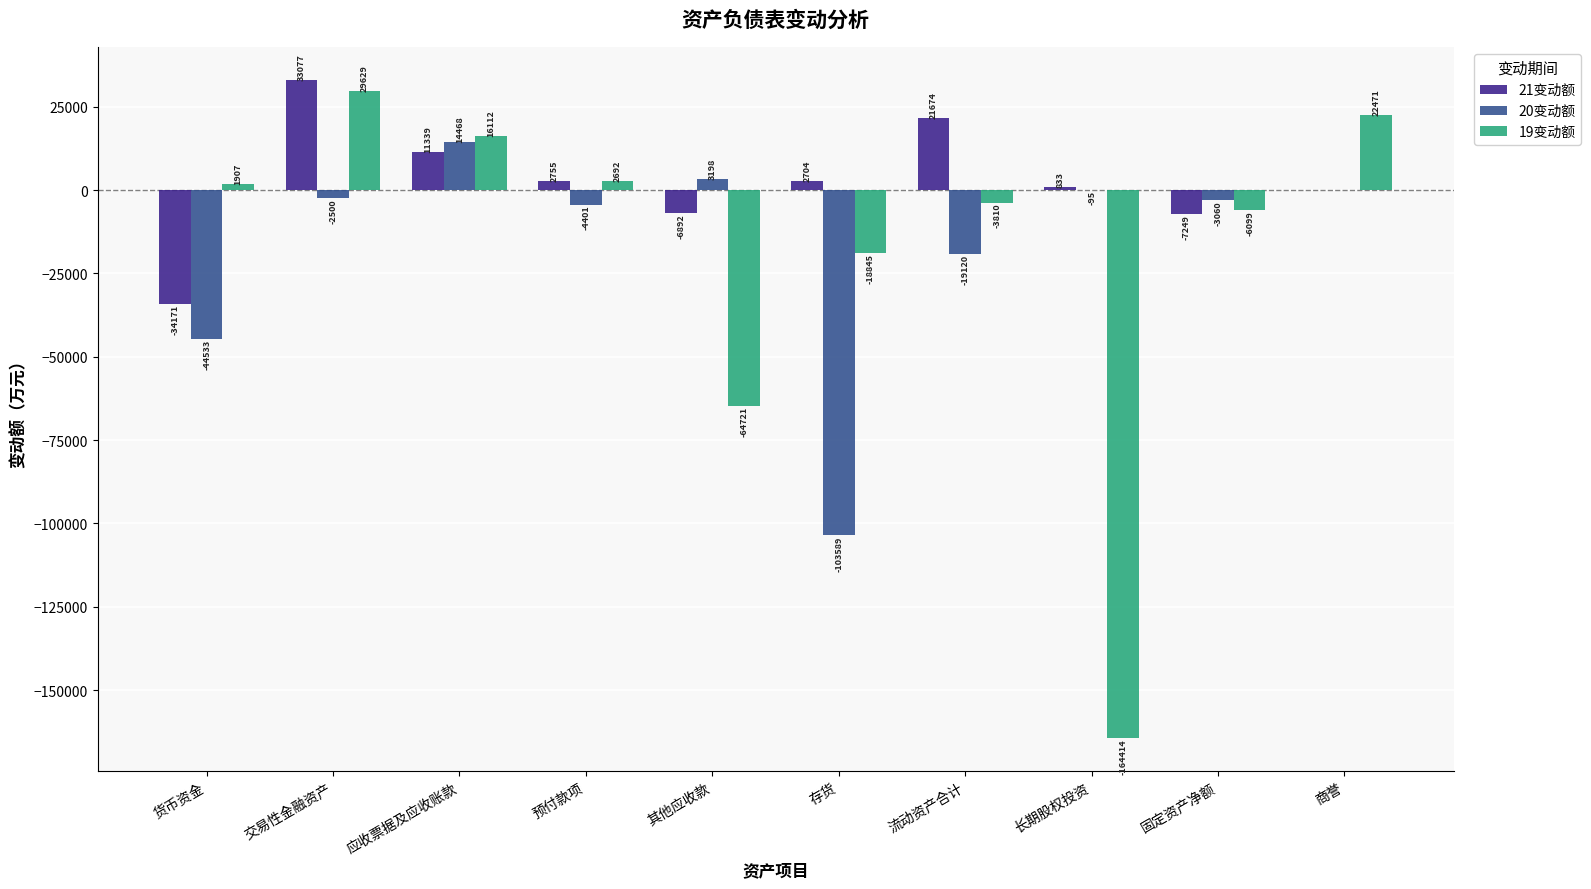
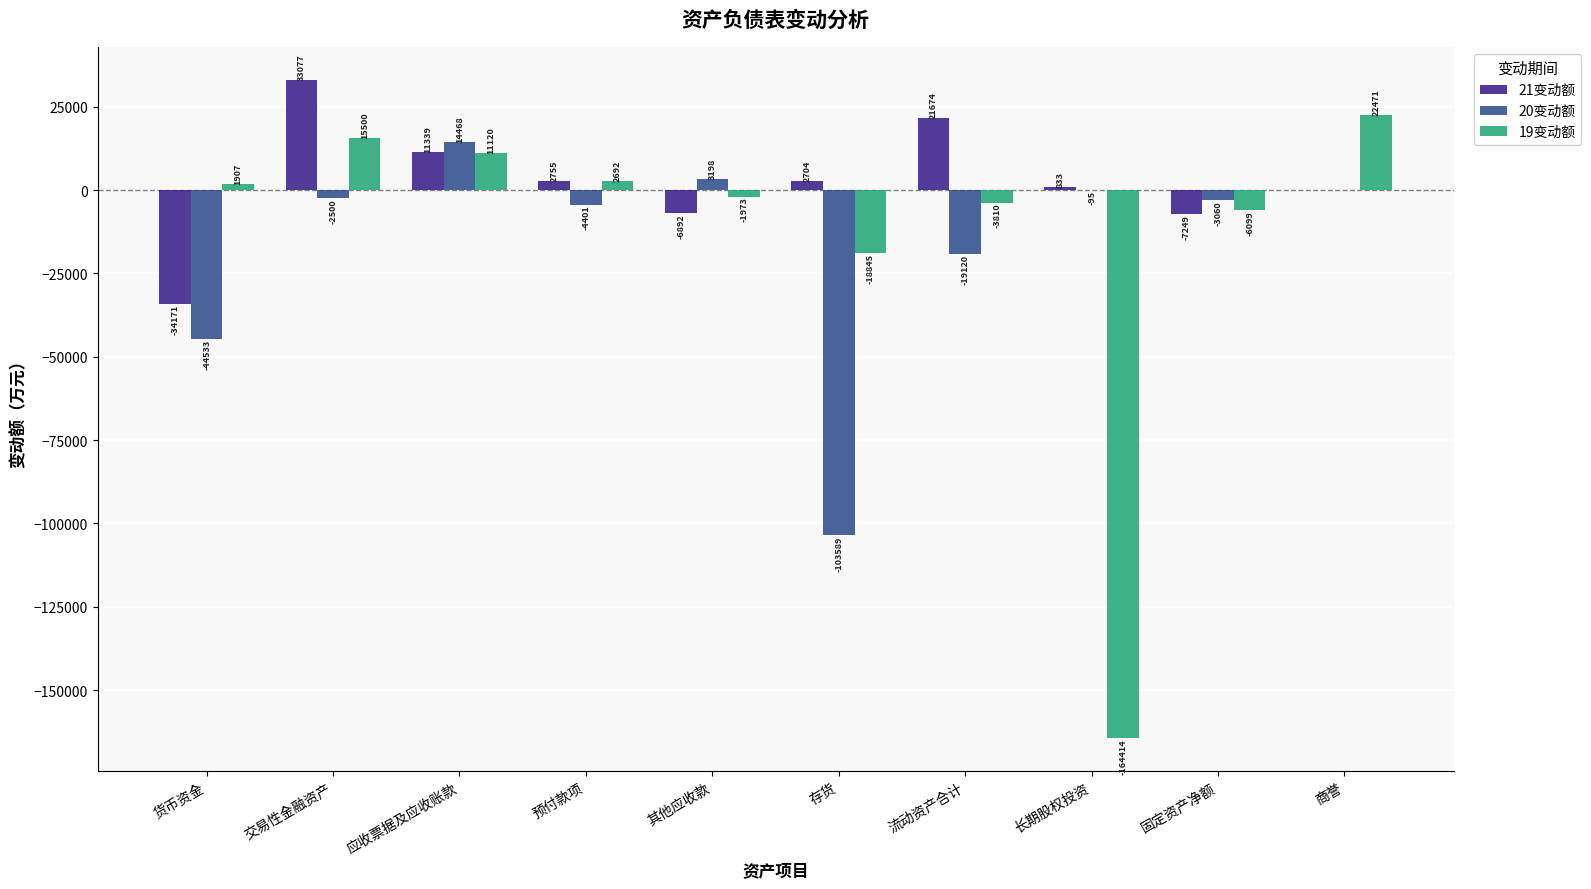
19变动额, 交易性金融资产: 29629 -> 15500
19变动额, 应收票据及应收账款: 16112 -> 11120
19变动额, 其他应收款: -64721 -> -1973
